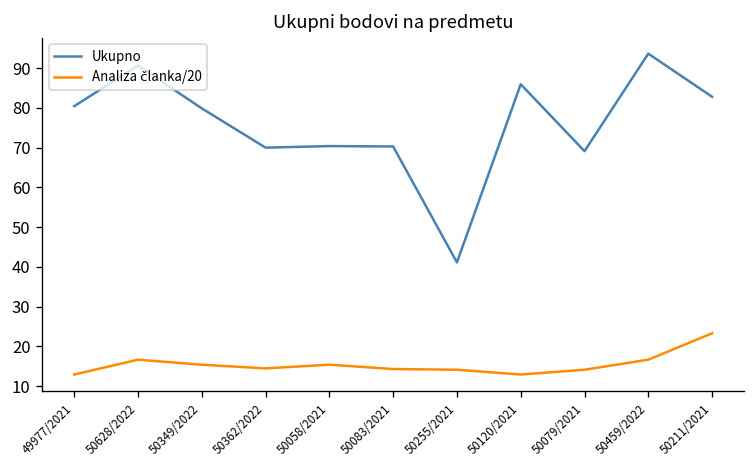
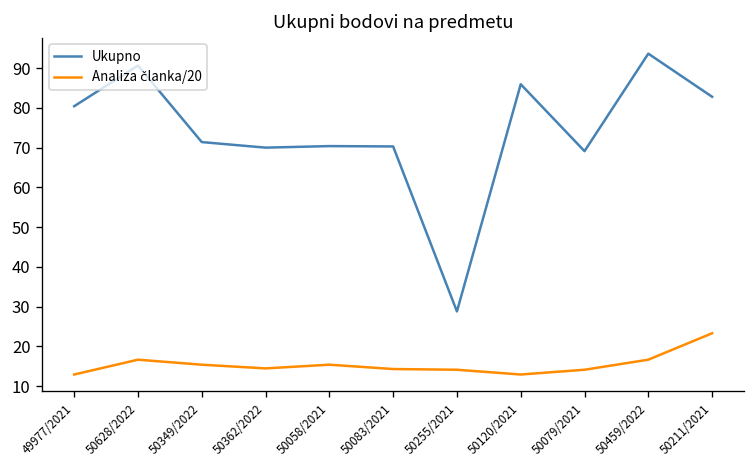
Ukupno, 50349/2022: 80 -> 71
Ukupno, 50255/2021: 41 -> 29
